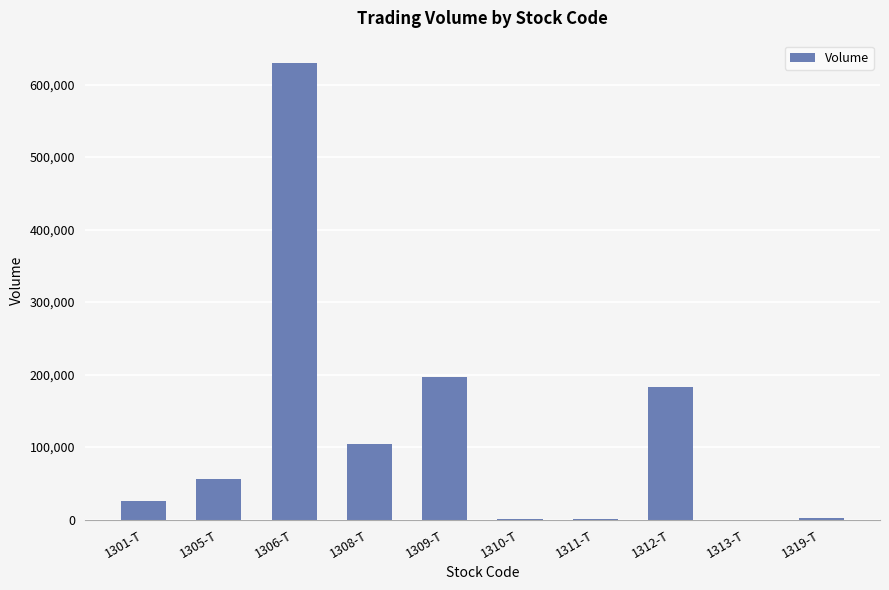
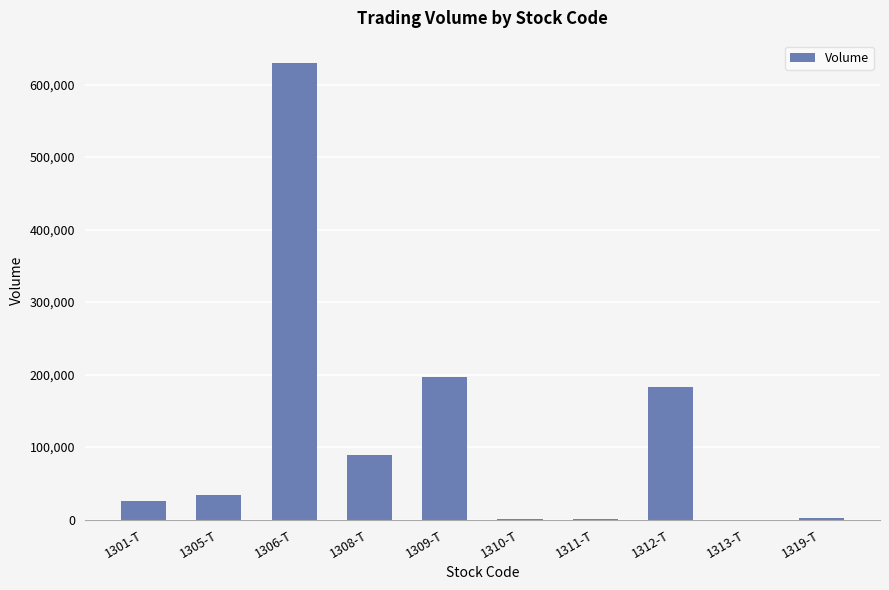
1305-T: 60,000 -> 30,000
1308-T: 100,000 -> 90,000
